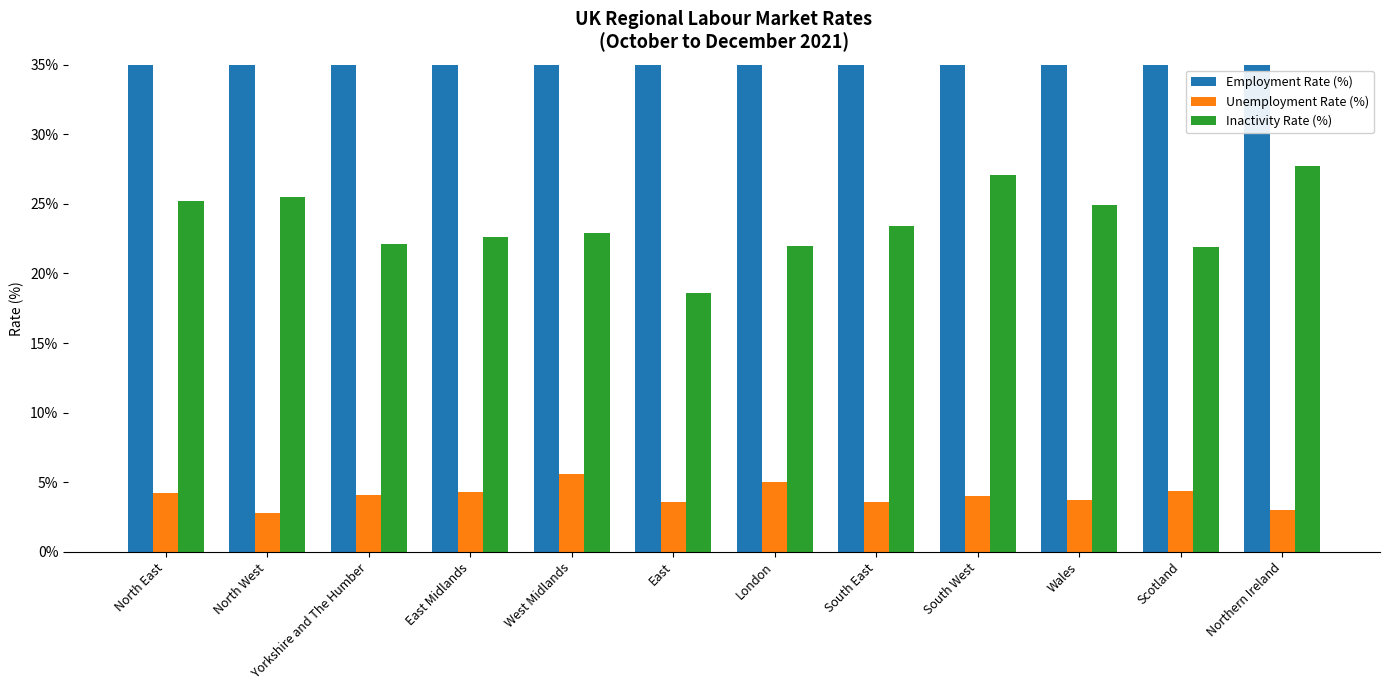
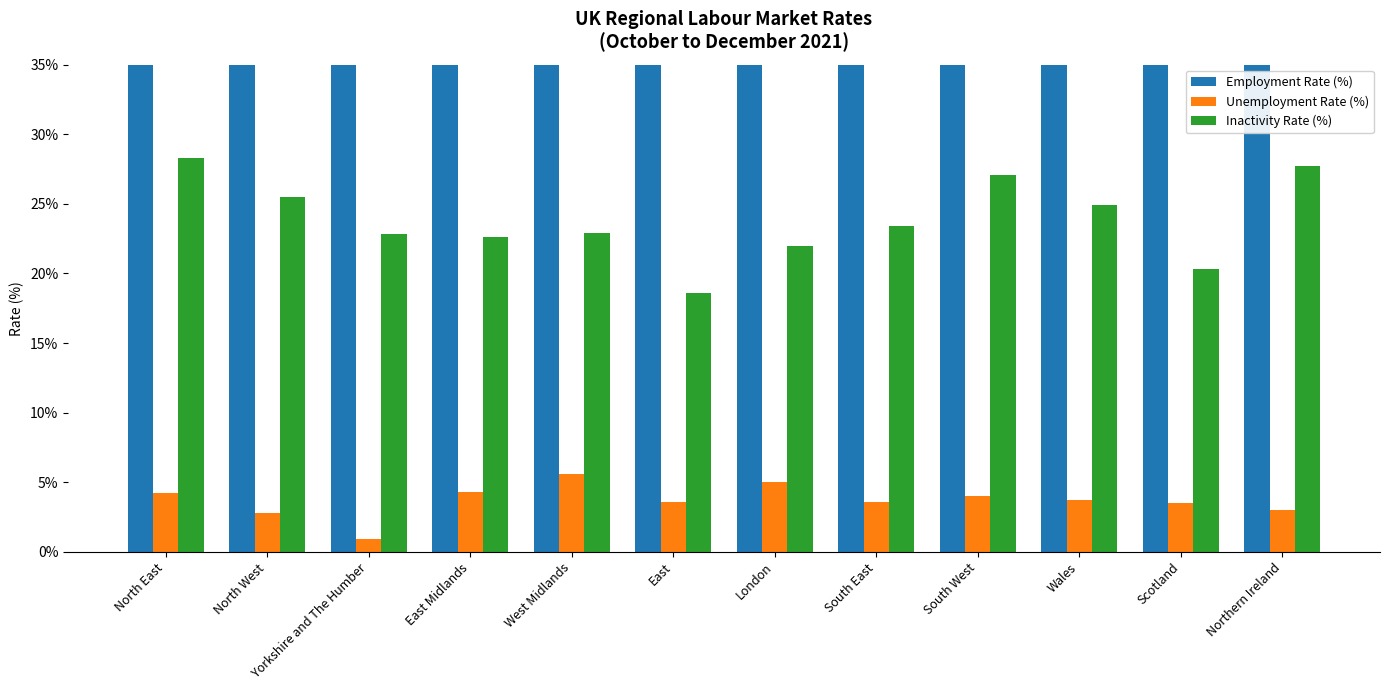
Inactivity Rate (%), North East: 25.2% -> 28.3%
Unemployment Rate (%), Yorkshire and The Humber: 4.1% -> 0.9%
Inactivity Rate (%), Yorkshire and The Humber: 22.1% -> 22.8%
Unemployment Rate (%), Scotland: 4.4% -> 3.5%
Inactivity Rate (%), Scotland: 21.9% -> 20.3%
